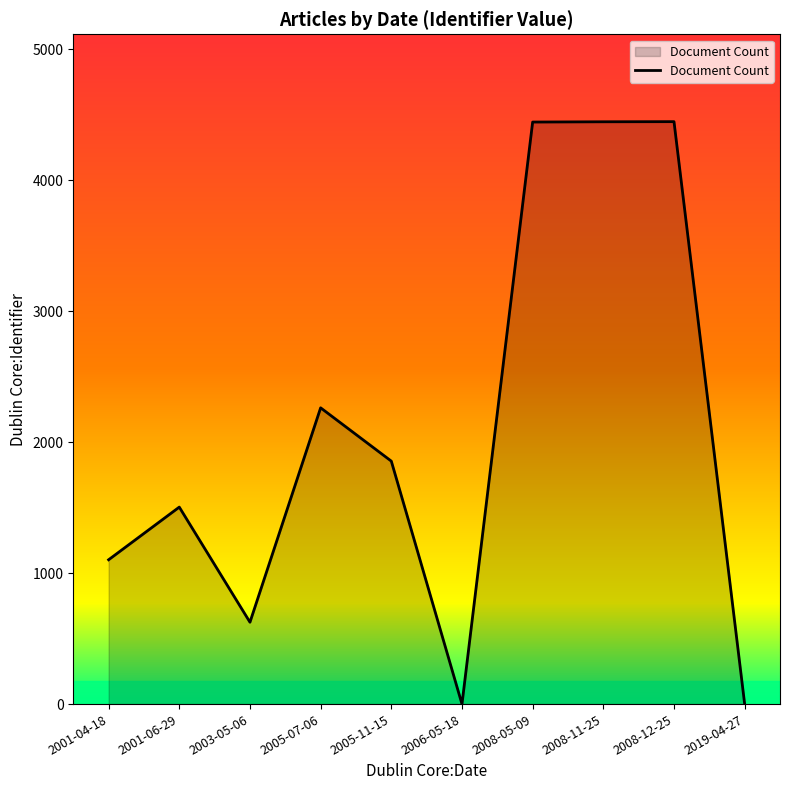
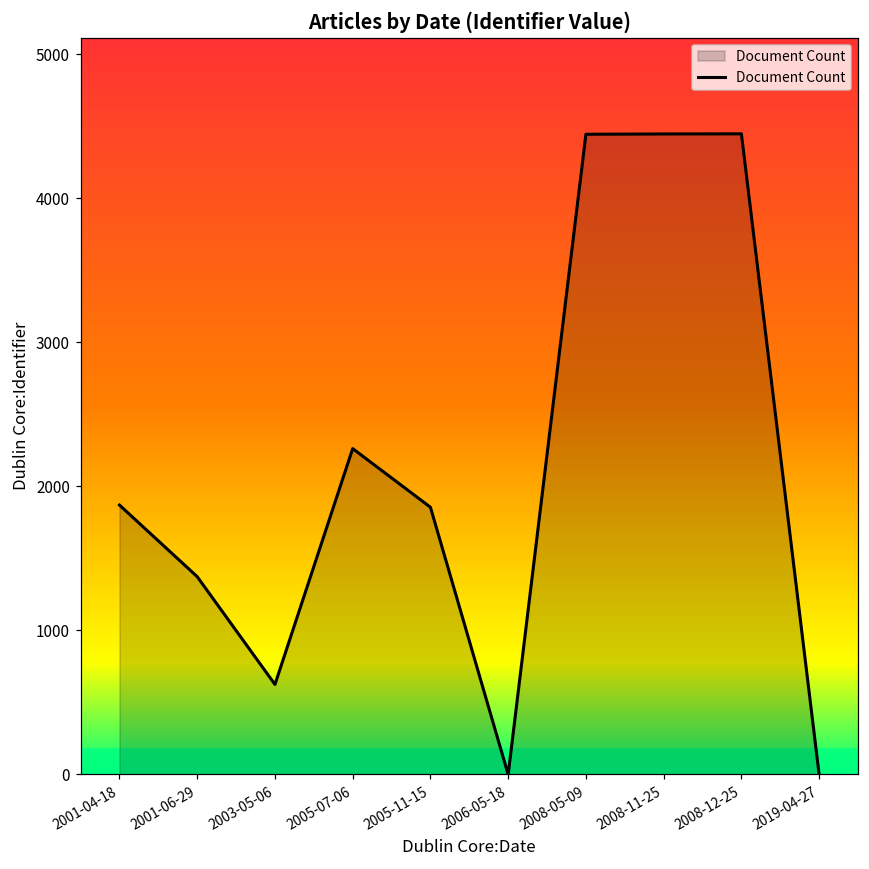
2001-04-18: 1100 -> 1870
2001-06-29: 1500 -> 1370
